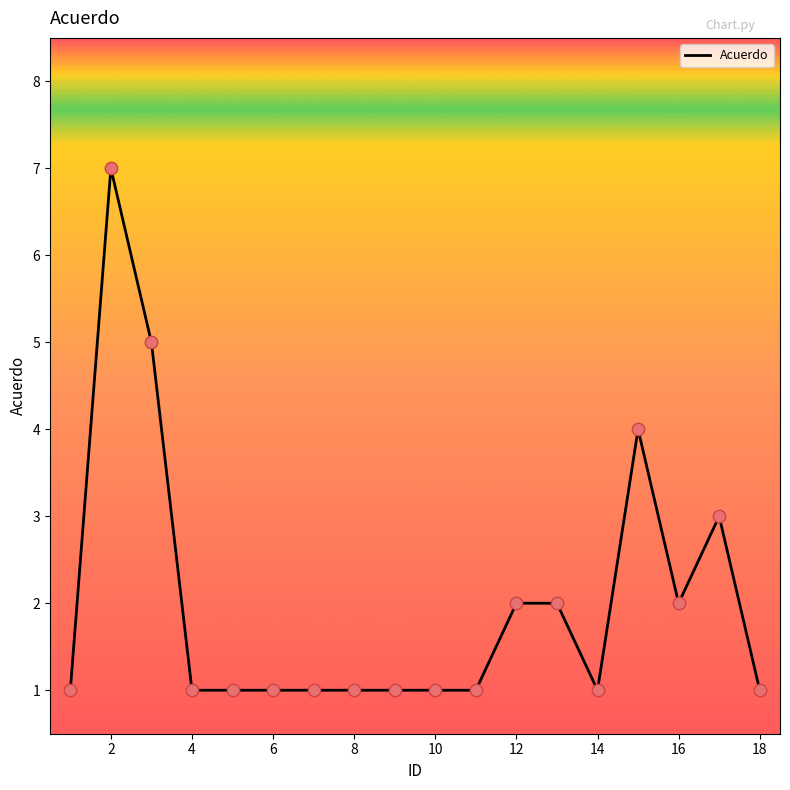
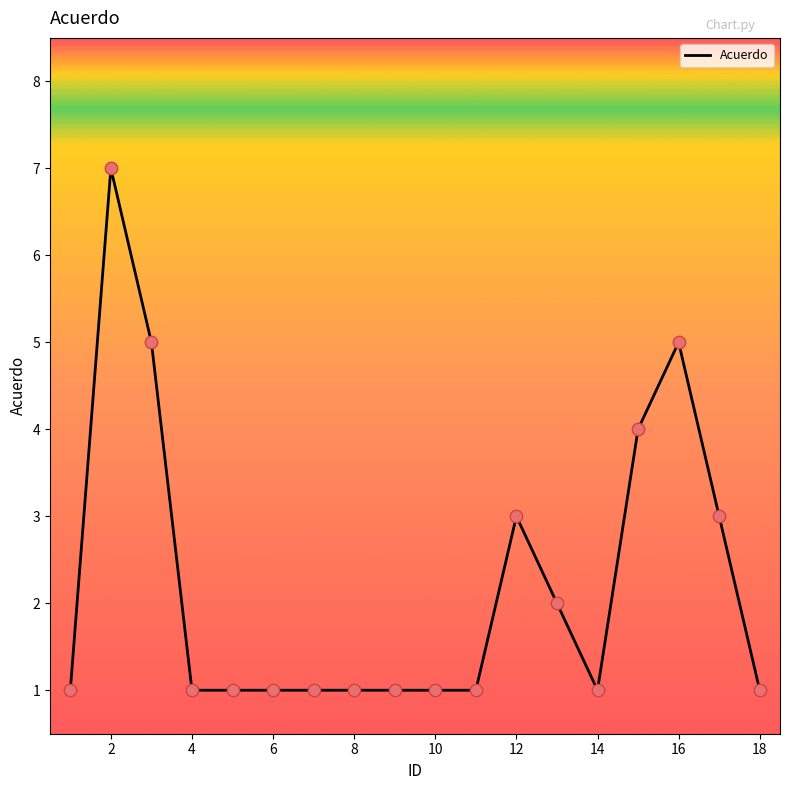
12: 2 -> 3
16: 2 -> 5
